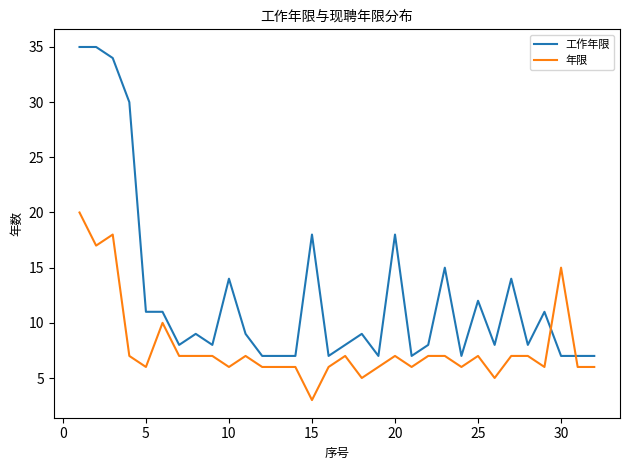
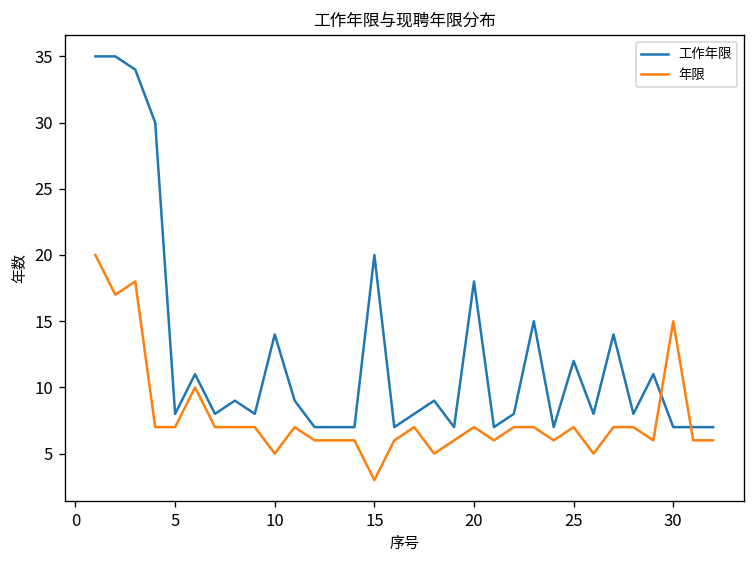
工作年限, 5: 11 -> 8
年限, 5: 6 -> 7
年限, 10: 6 -> 5
工作年限, 15: 18 -> 20
